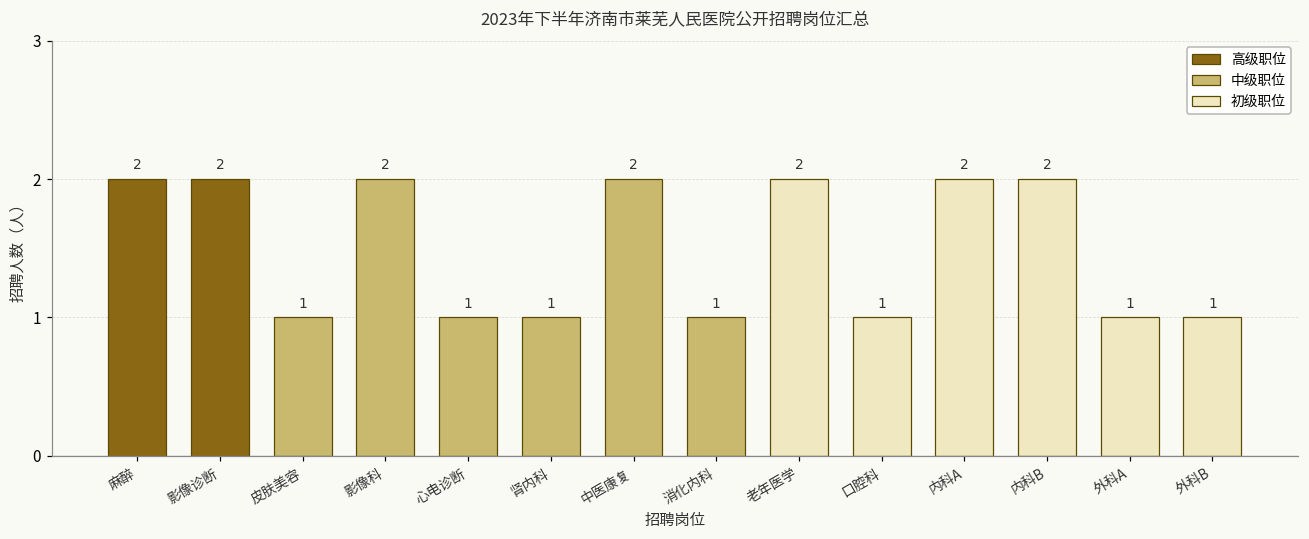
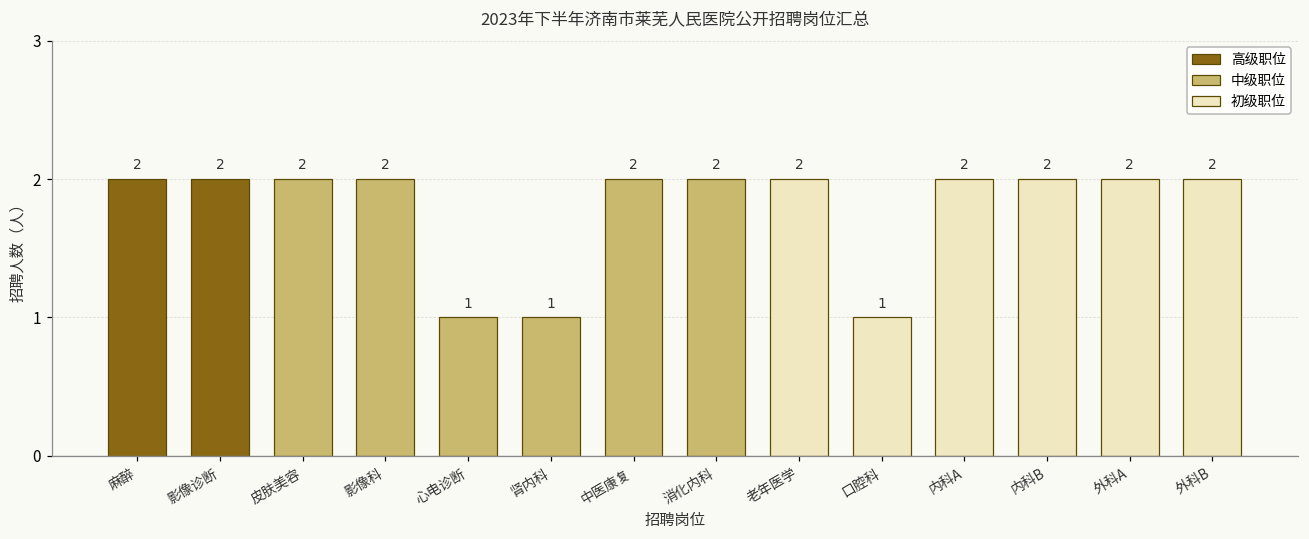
皮肤美容: 1 -> 2
消化内科: 1 -> 2
外科A: 1 -> 2
外科B: 1 -> 2
